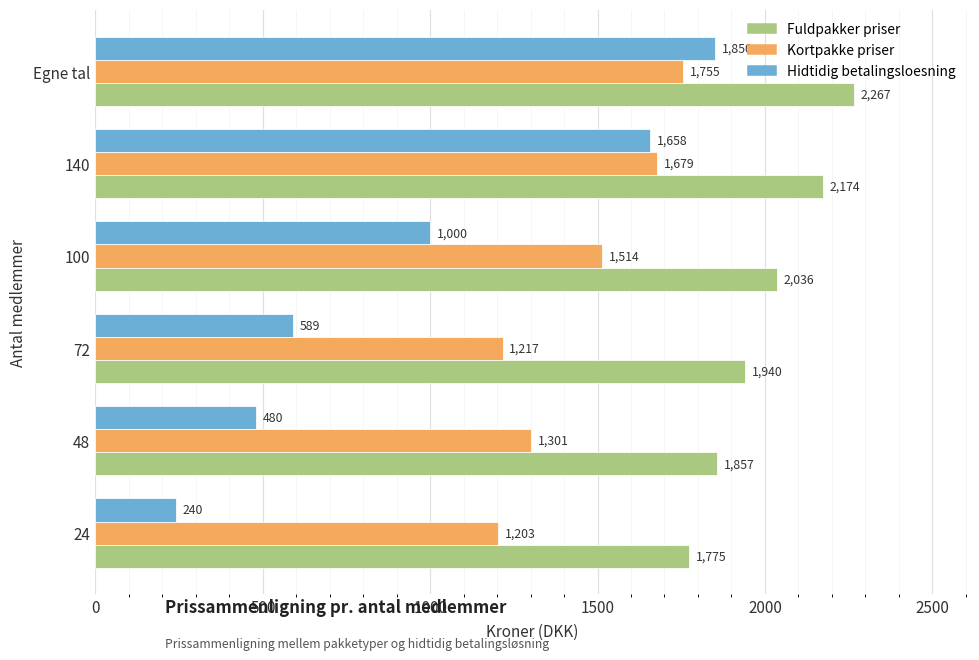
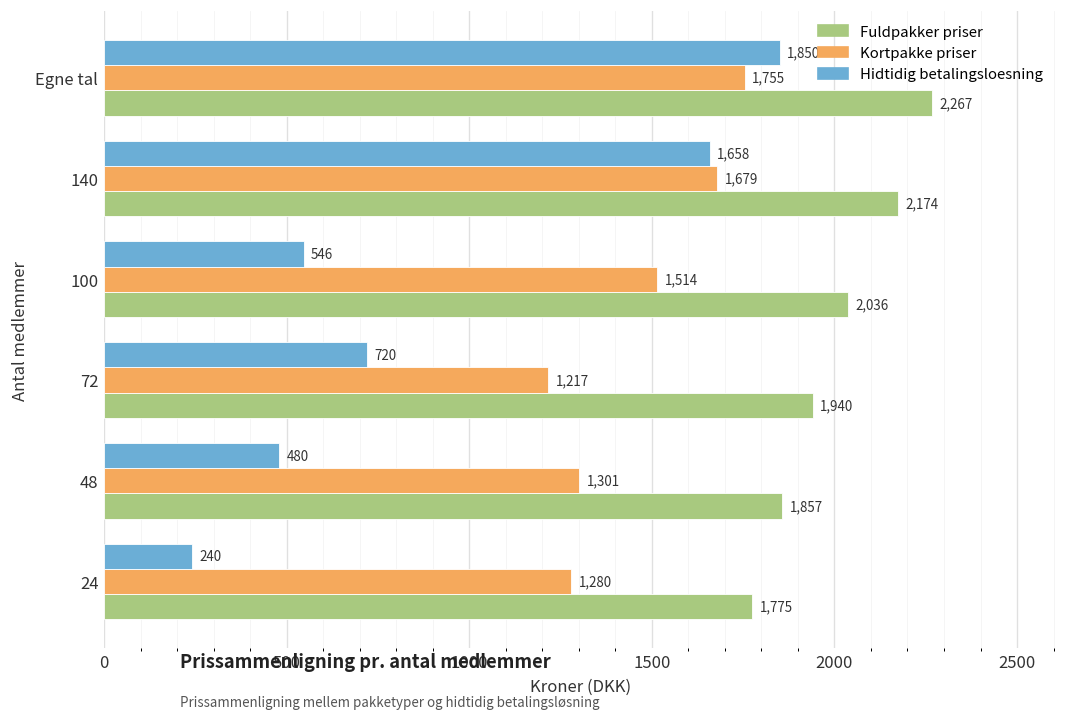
Hidtidig betalingsloesning, 100: 1,000 -> 546
Hidtidig betalingsloesning, 72: 589 -> 720
Kortpakke priser, 24: 1,203 -> 1,280
